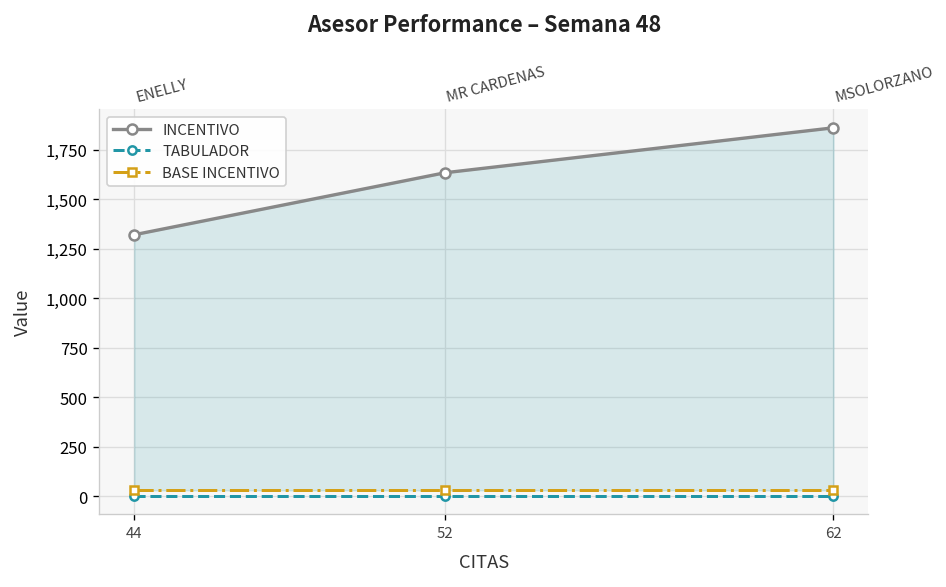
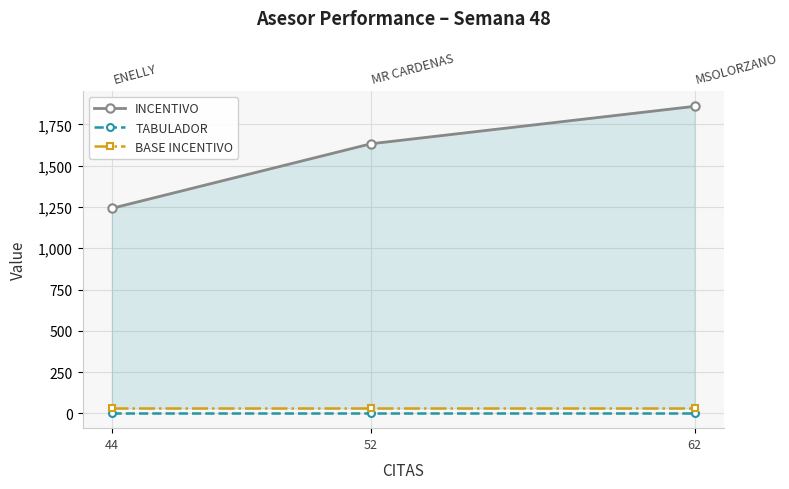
INCENTIVO, 44: 1,320 -> 1,240
